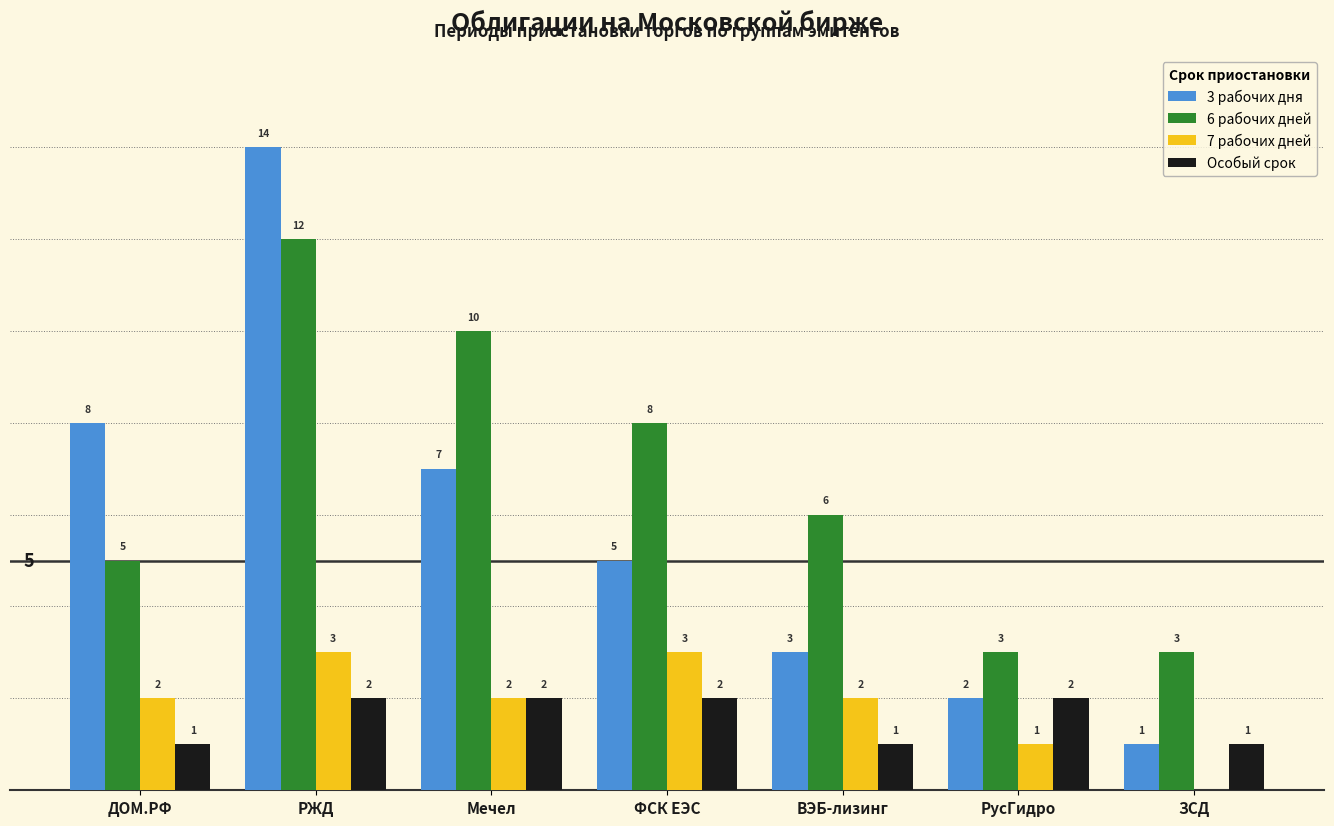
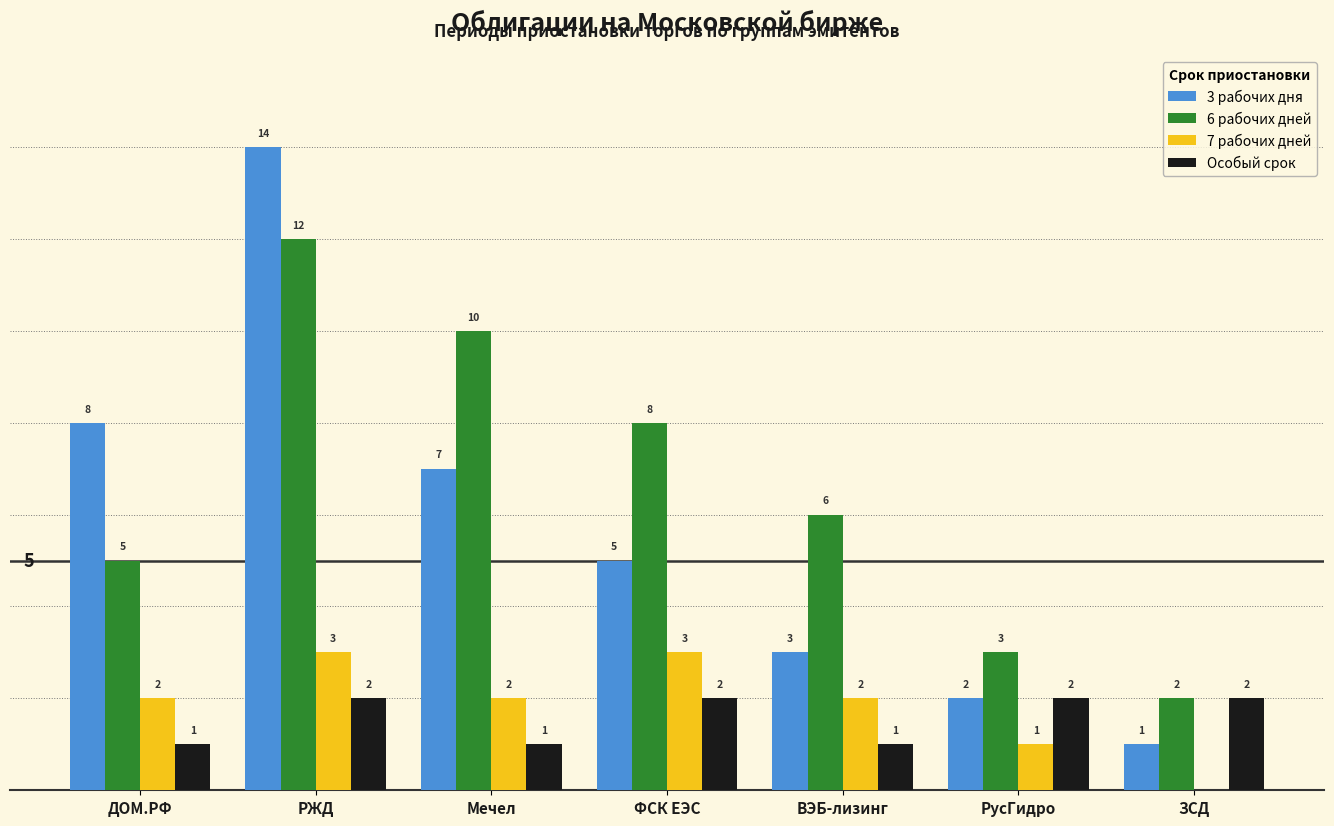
Особый срок, Мечел: 2 -> 1
6 рабочих дней, ЗСД: 3 -> 2
Особый срок, ЗСД: 1 -> 2
